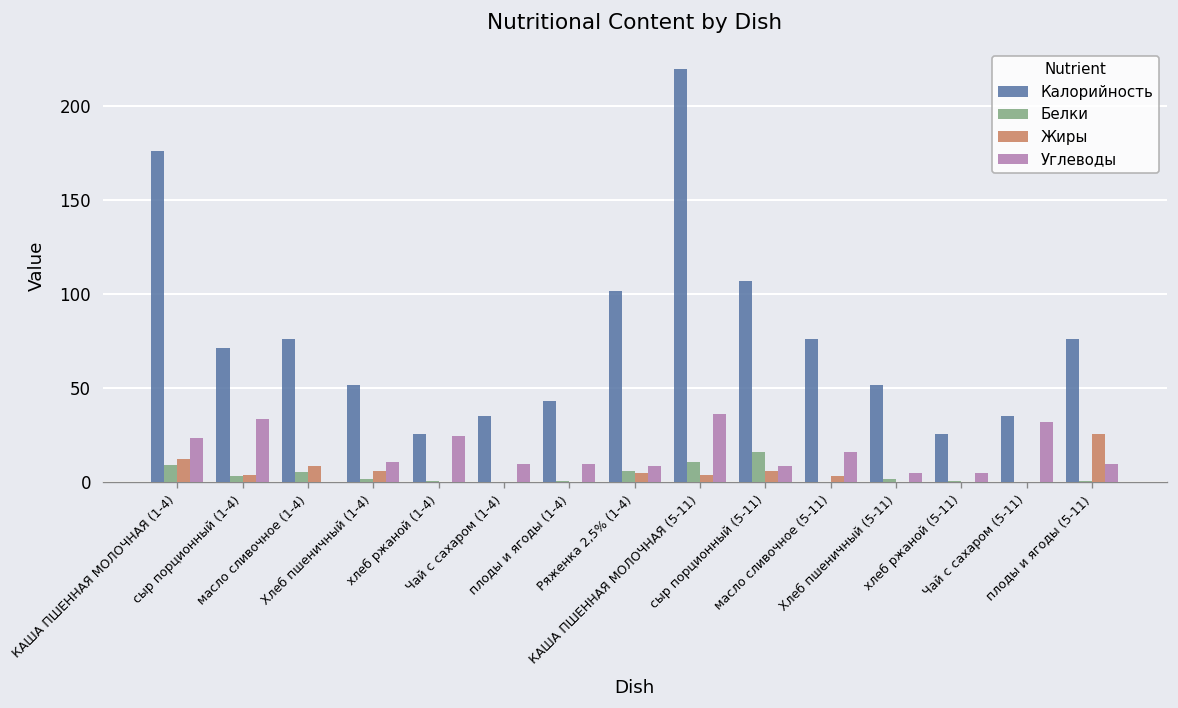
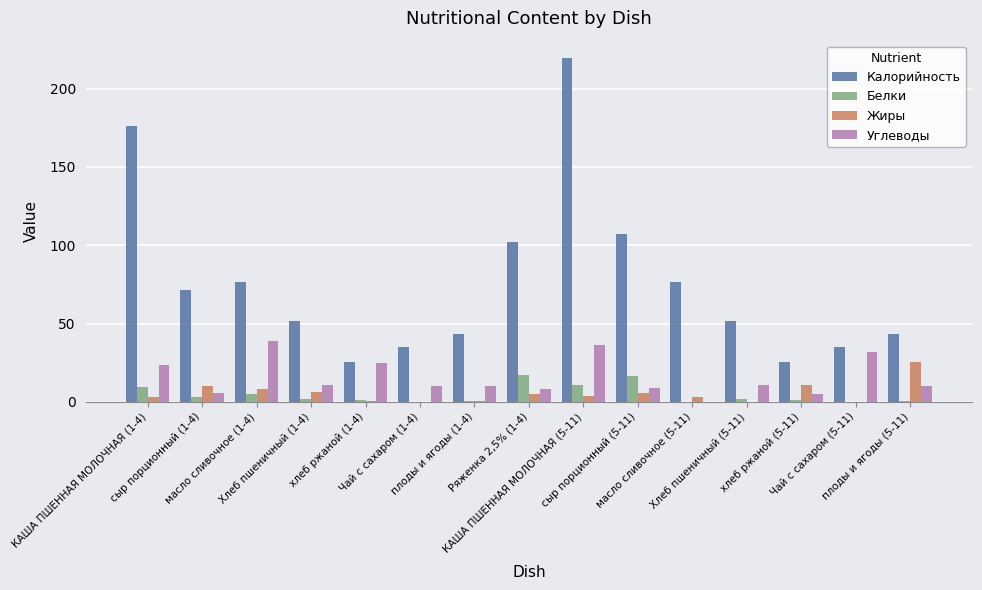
Жиры, КАША ПШЕННАЯ МОЛОЧНАЯ (1-4): 12 -> 3
Жиры, сыр порционный (1-4): 4 -> 10
Углеводы, сыр порционный (1-4): 34 -> 6
Углеводы, масло сливочное (1-4): 0 -> 39
Белки, Ряженка 2,5% (1-4): 6 -> 17
Углеводы, масло сливочное (5-11): 16 -> 0
Углеводы, Хлеб пшеничный (5-11): 5 -> 11
Жиры, хлеб ржаной (5-11): 0 -> 11
Калорийность, плоды и ягоды (5-11): 76 -> 43
